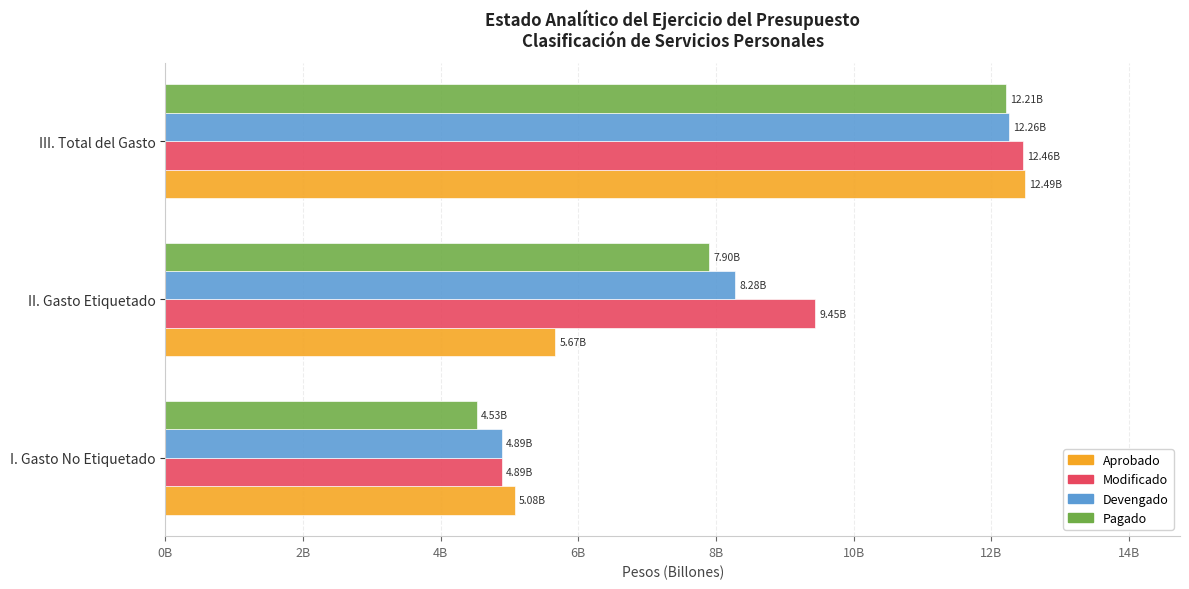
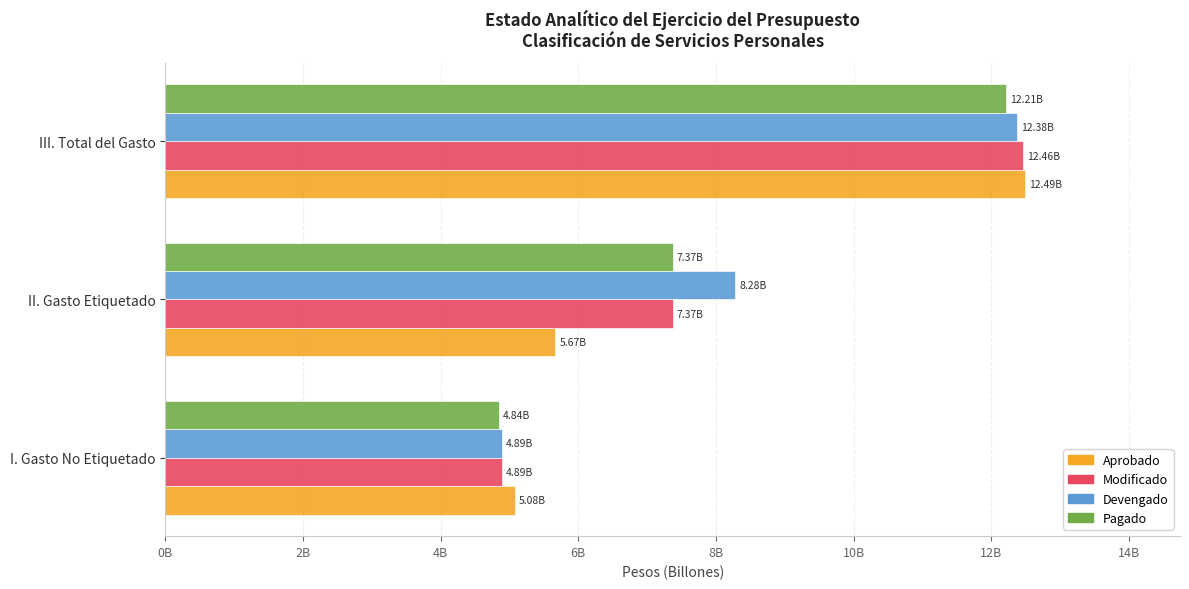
Devengado, III. Total del Gasto: 12.26B -> 12.38B
Pagado, II. Gasto Etiquetado: 7.90B -> 7.37B
Modificado, II. Gasto Etiquetado: 9.45B -> 7.37B
Pagado, I. Gasto No Etiquetado: 4.53B -> 4.84B
